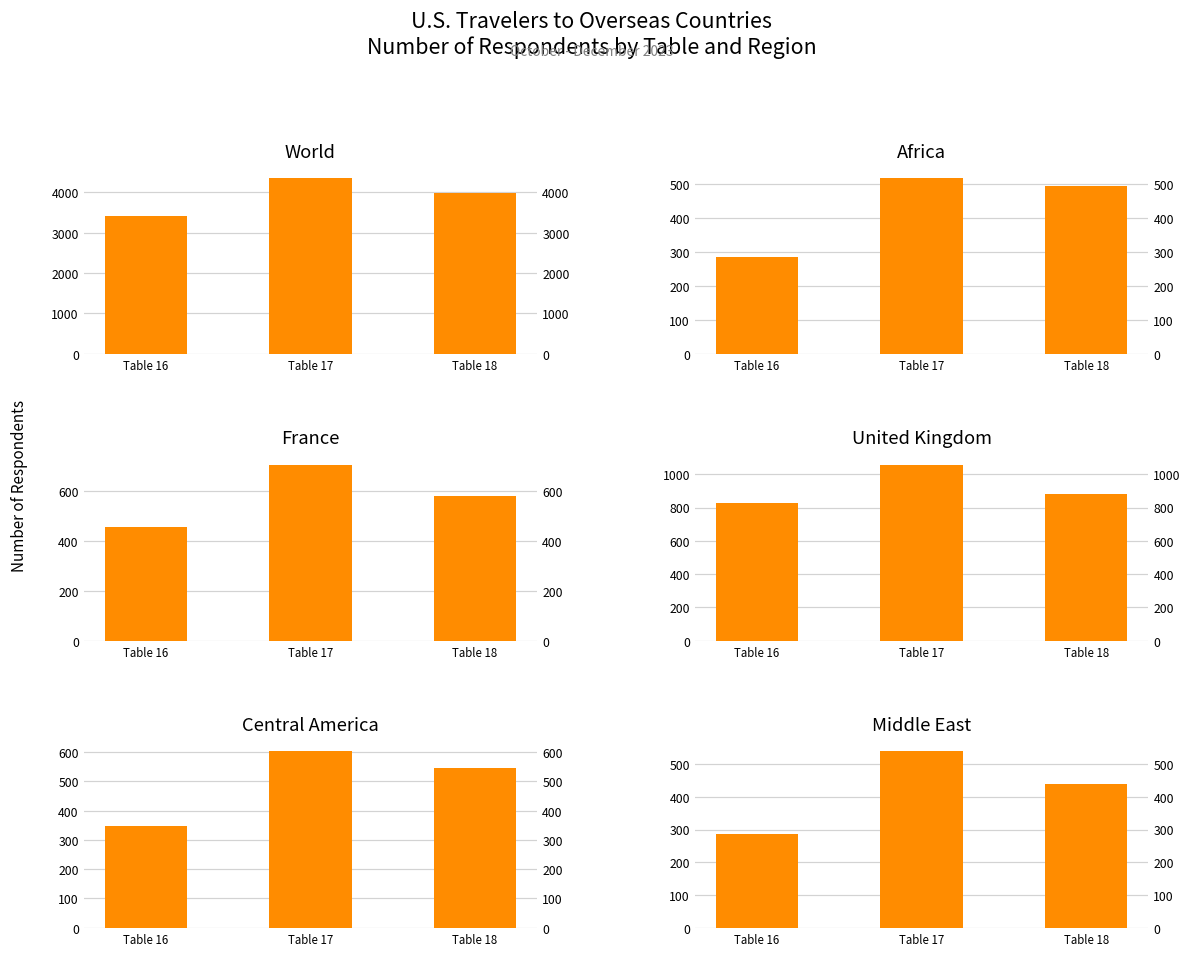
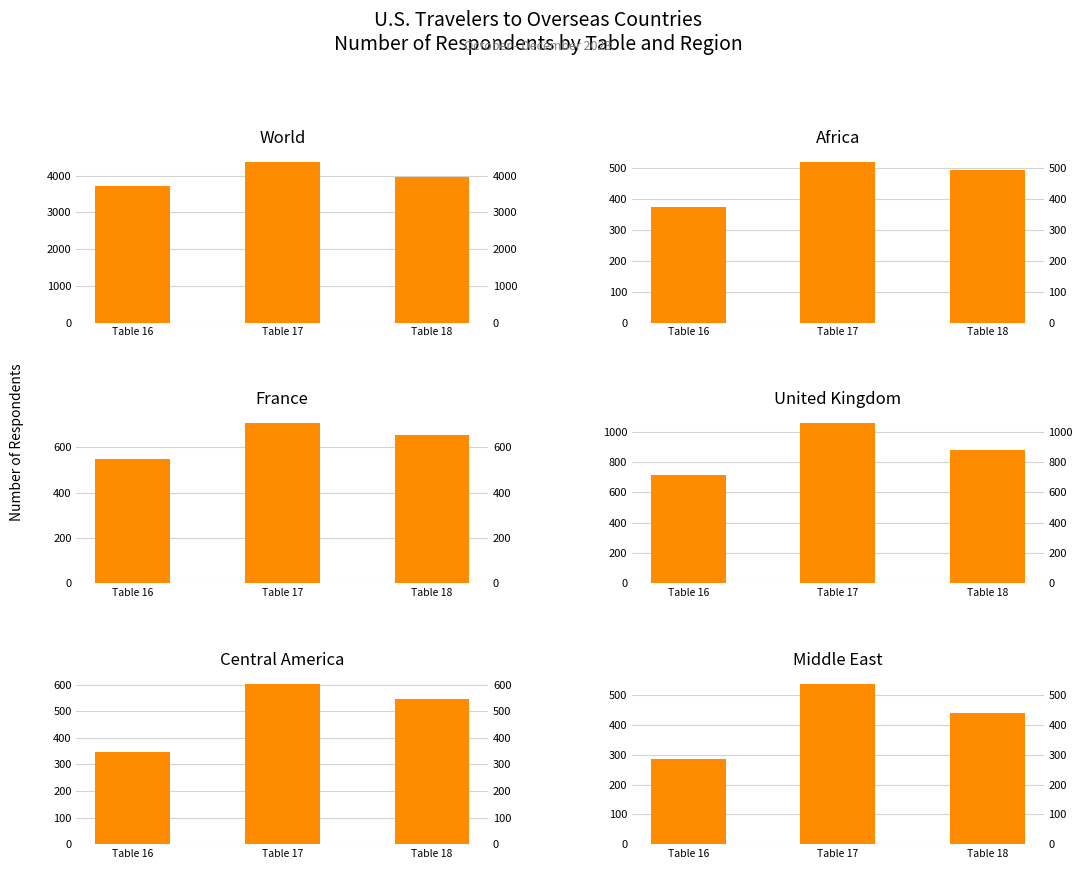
World, Table 16: 3400 -> 3700
Africa, Table 16: 280 -> 380
France, Table 16: 460 -> 550
France, Table 18: 580 -> 650
United Kingdom, Table 16: 830 -> 720
